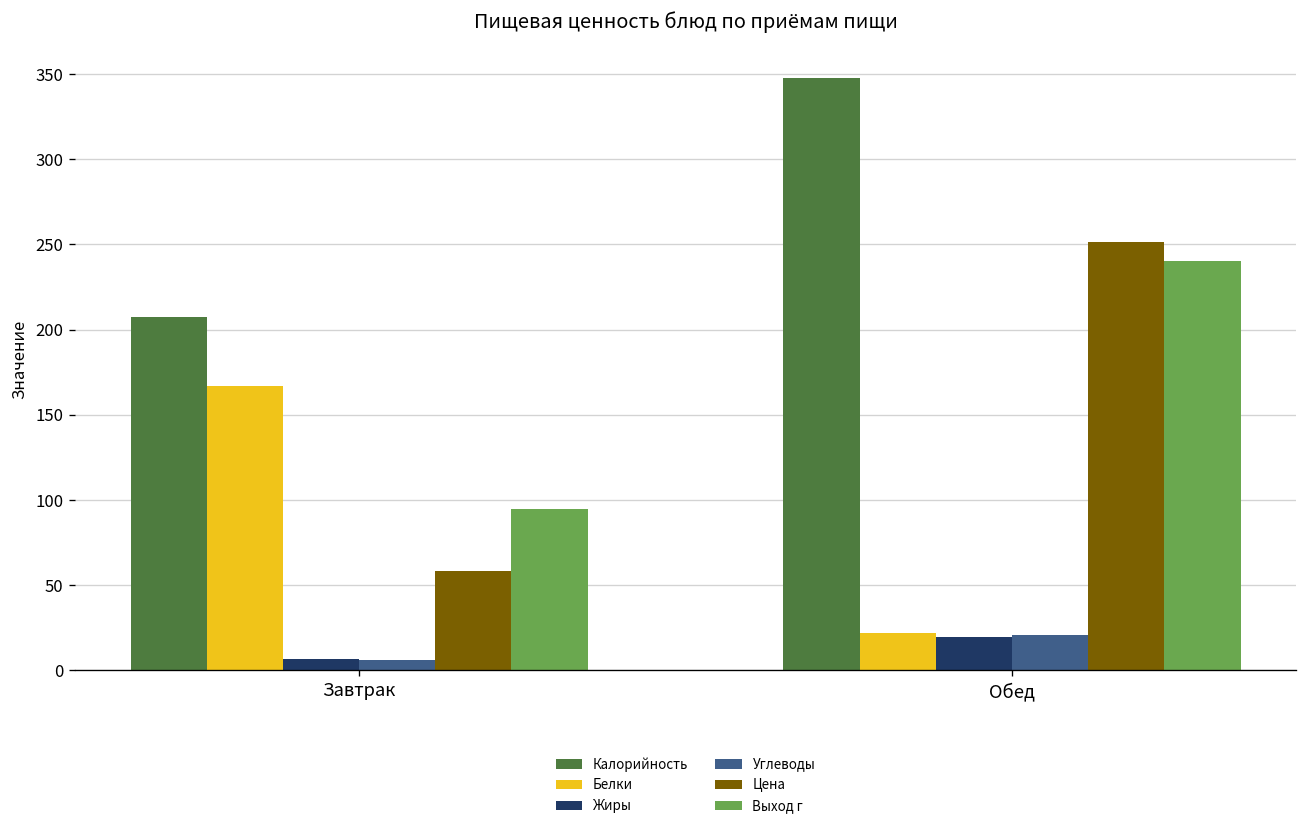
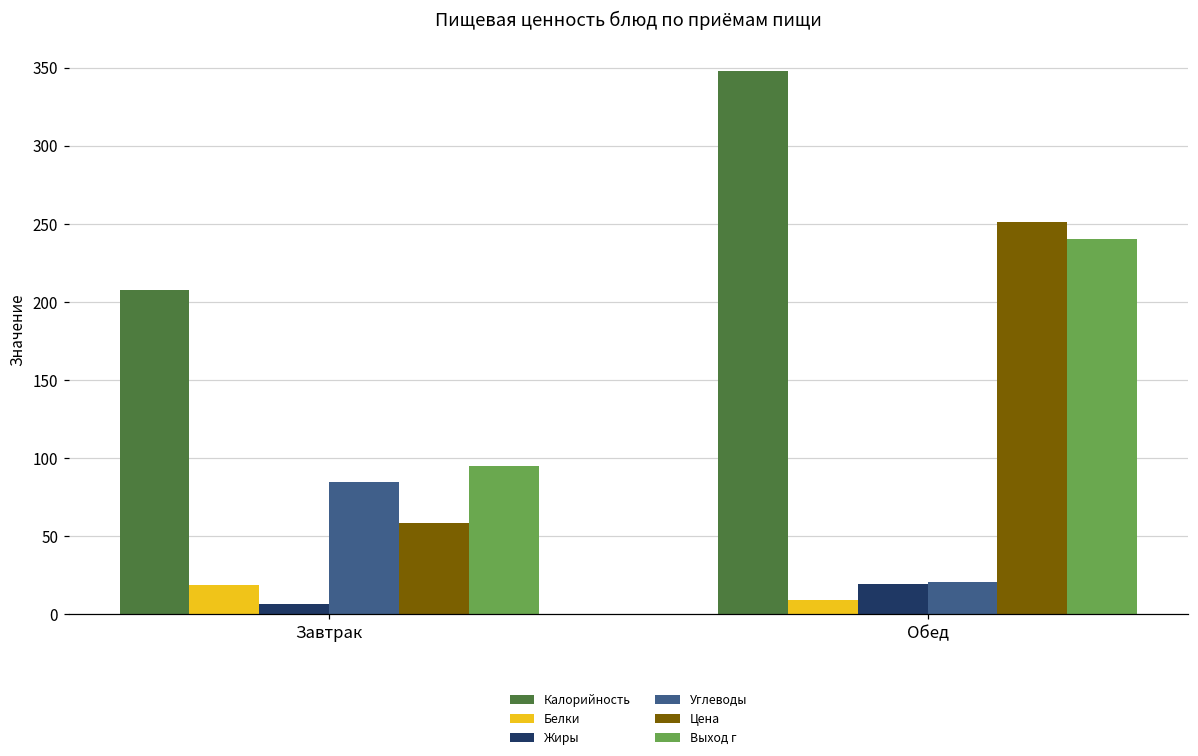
Белки, Завтрак: 167 -> 19
Углеводы, Завтрак: 6 -> 85
Белки, Обед: 22 -> 9
